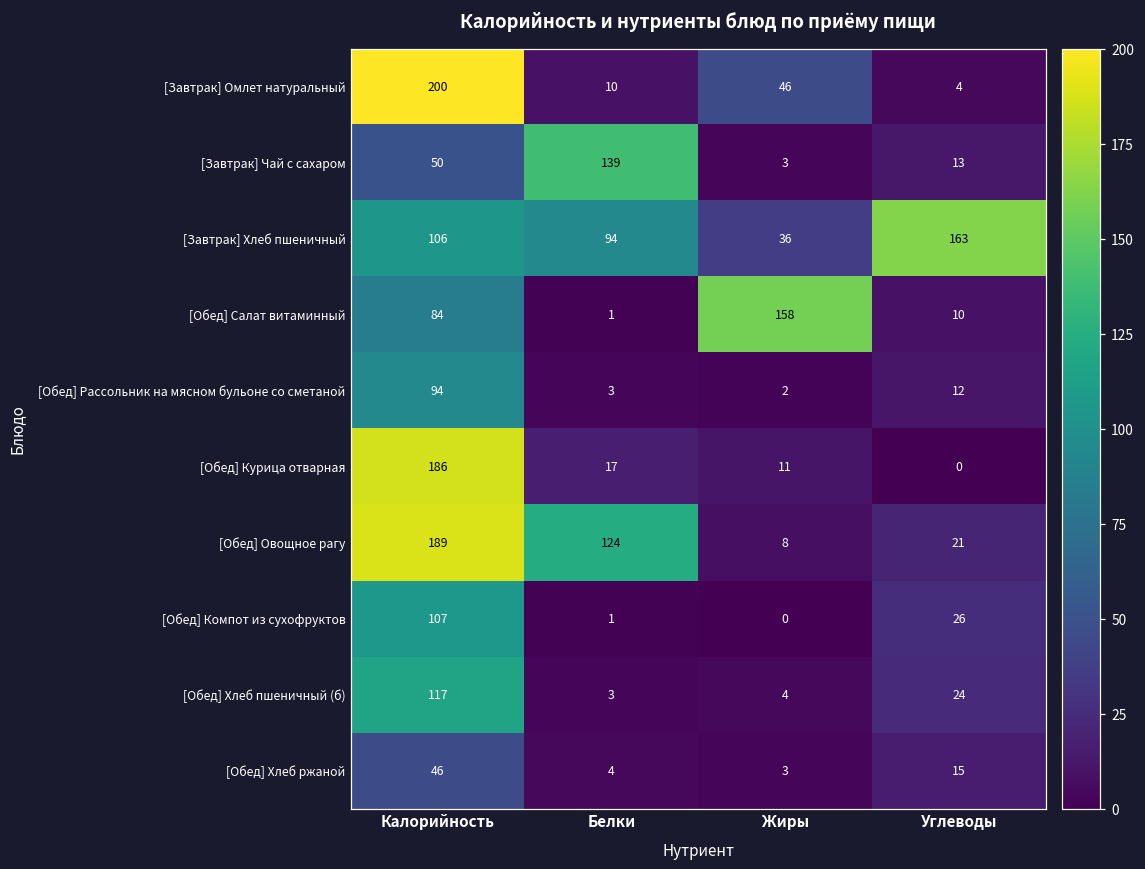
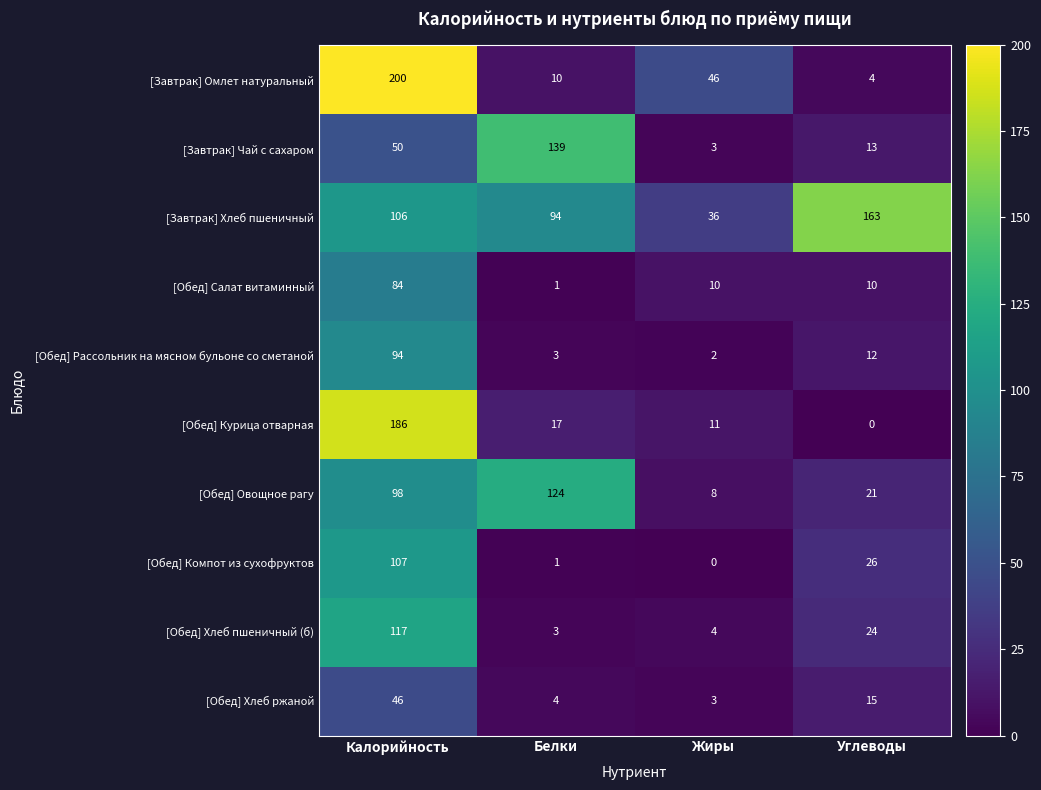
[Обед] Салат витаминный, Жиры: 158 -> 10
[Обед] Овощное рагу, Калорийность: 189 -> 98
